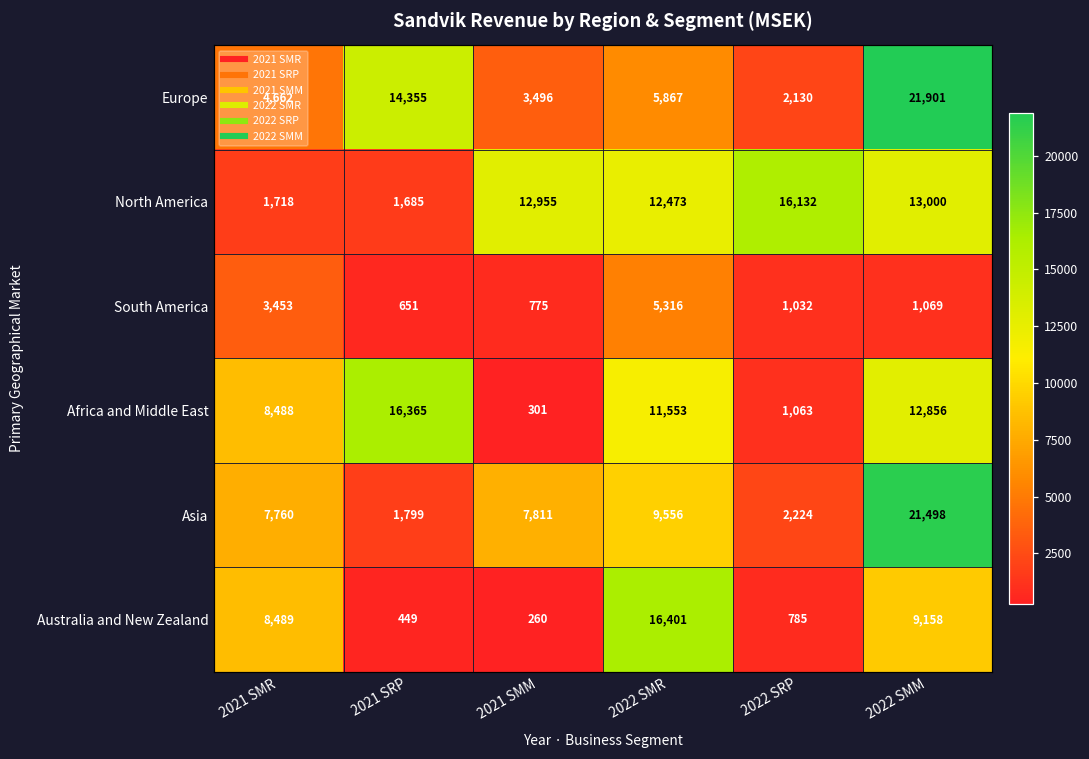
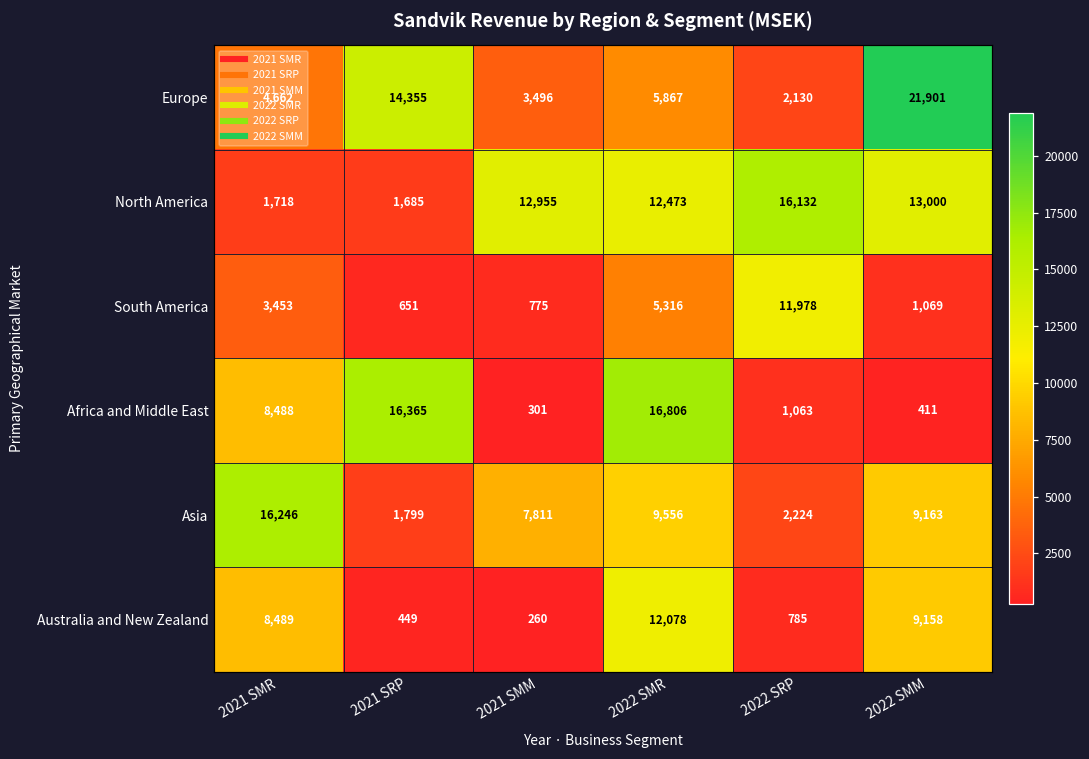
South America, 2022 SRP: 1,032 -> 11,978
Africa and Middle East, 2022 SMR: 11,553 -> 16,806
Africa and Middle East, 2022 SMM: 12,856 -> 411
Asia, 2021 SMR: 7,760 -> 16,246
Asia, 2022 SMM: 21,498 -> 9,163
Australia and New Zealand, 2022 SMR: 16,401 -> 12,078
